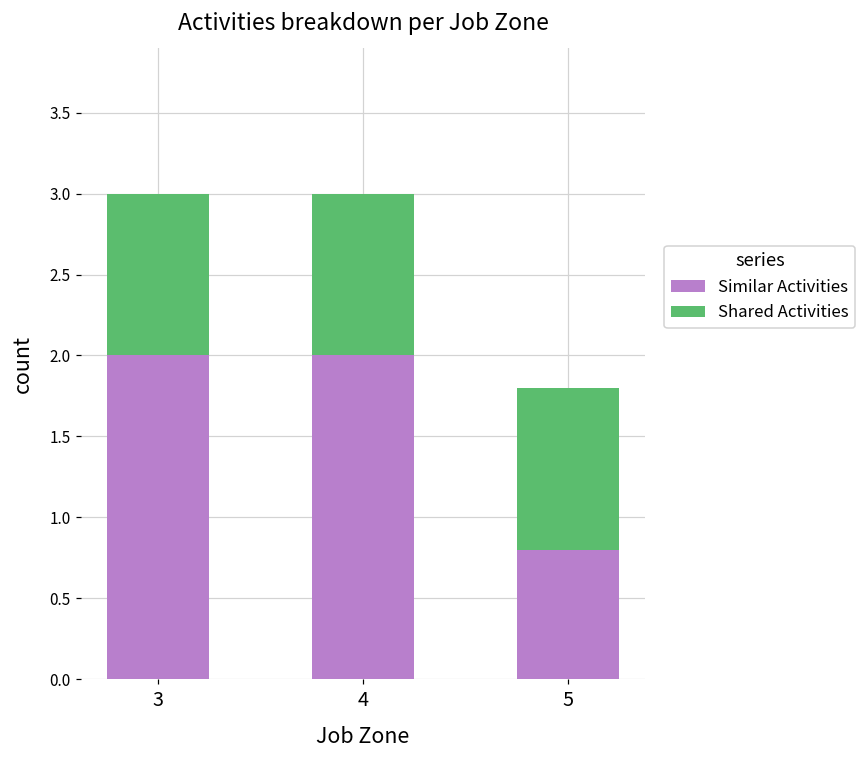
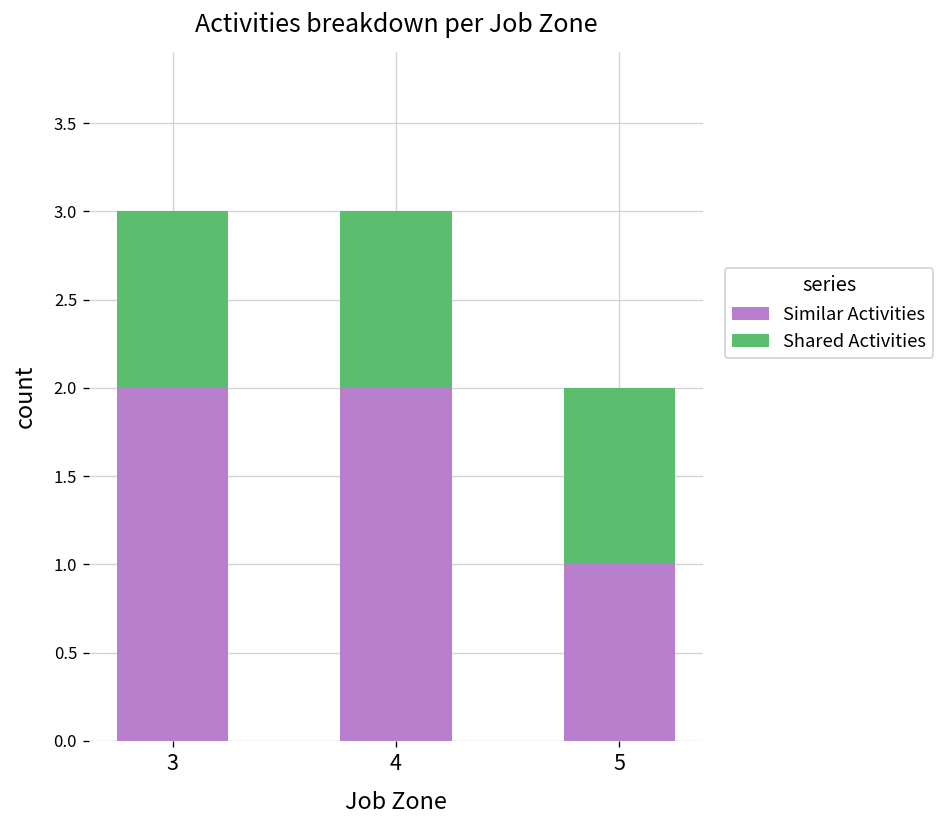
Similar Activities, 5: 0.8 -> 1.0
